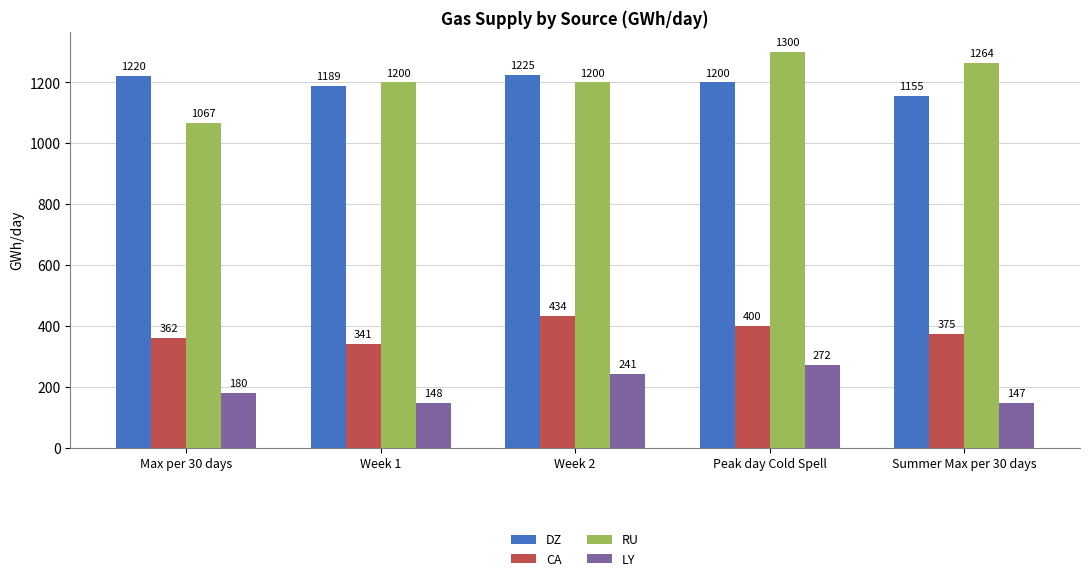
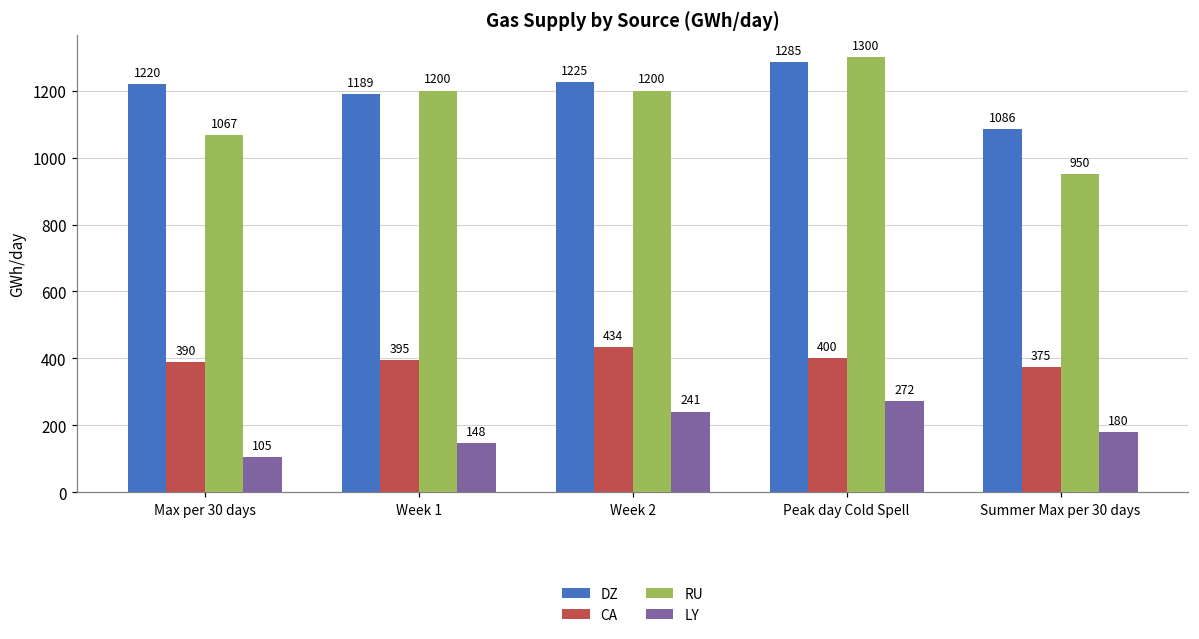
CA, Max per 30 days: 362 -> 390
LY, Max per 30 days: 180 -> 105
CA, Week 1: 341 -> 395
DZ, Peak day Cold Spell: 1200 -> 1285
DZ, Summer Max per 30 days: 1155 -> 1086
RU, Summer Max per 30 days: 1264 -> 950
LY, Summer Max per 30 days: 147 -> 180
